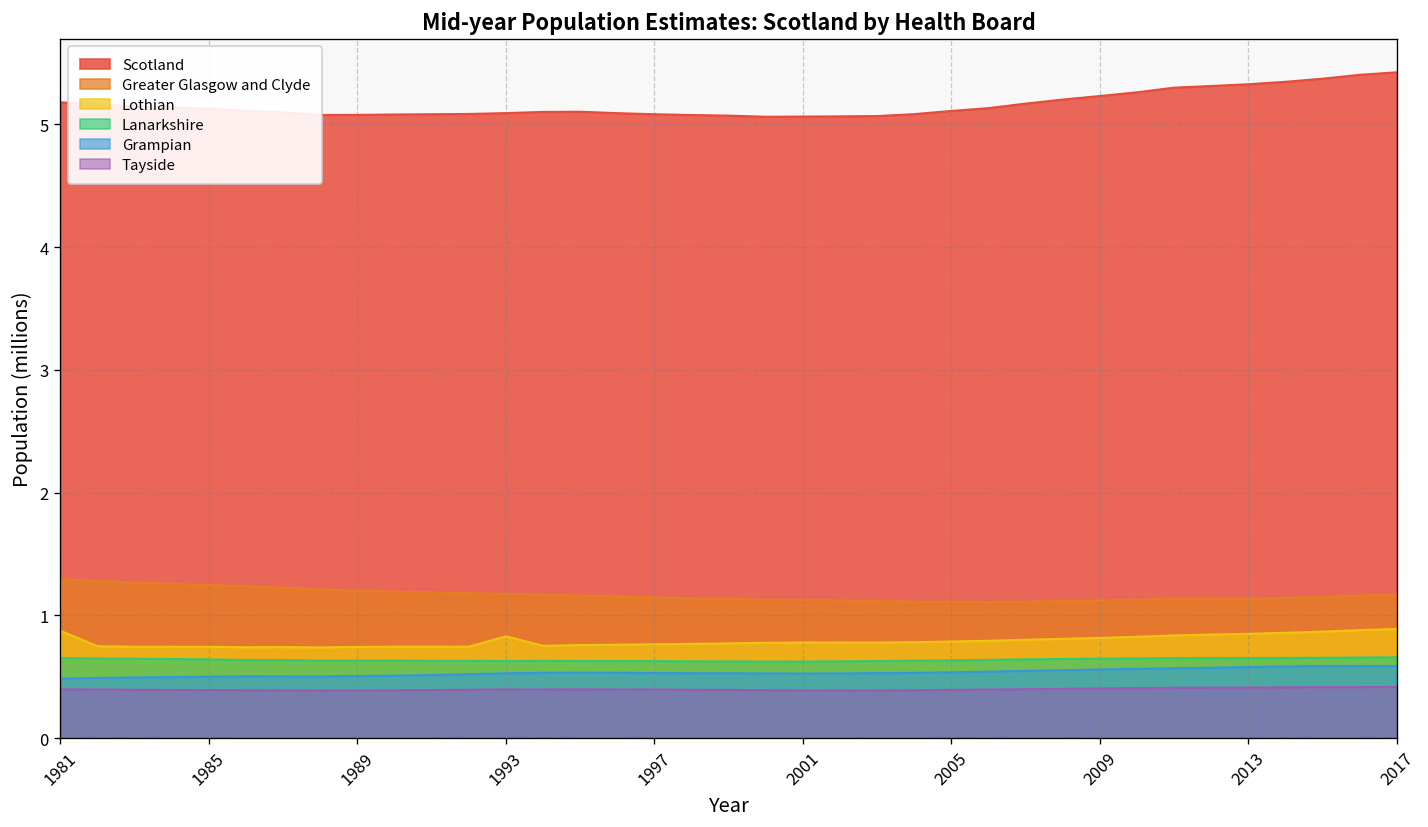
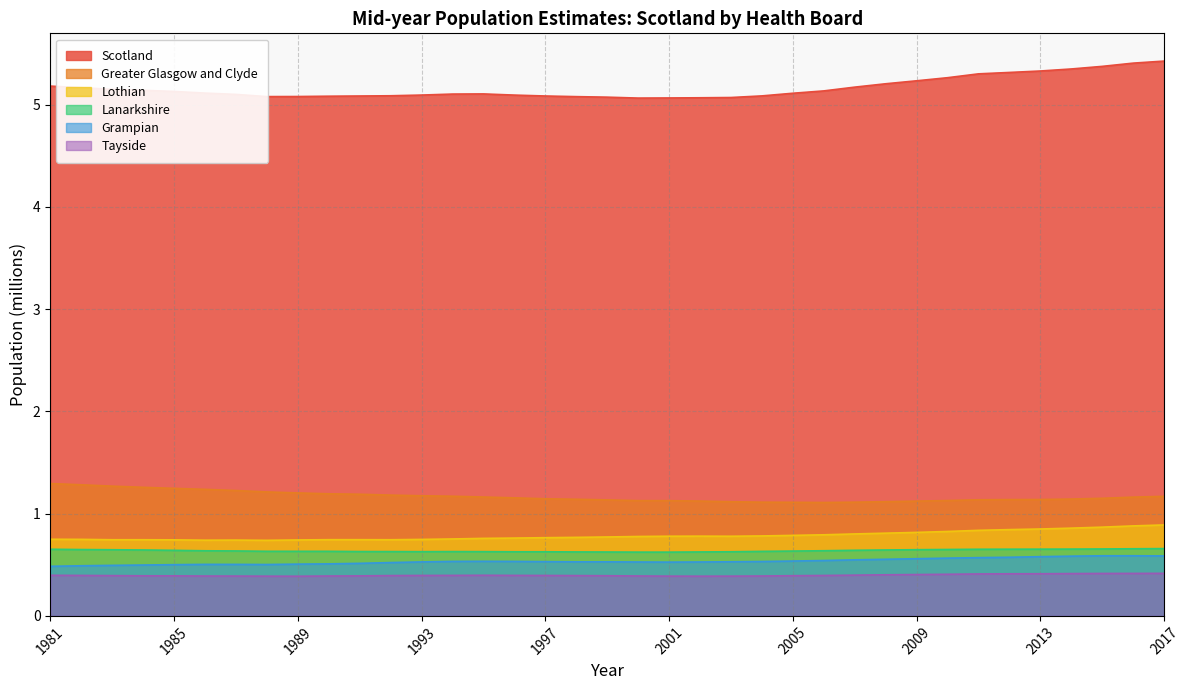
Lothian, 1981: 0.87 -> 0.75
Lothian, 1993: 0.83 -> 0.75
